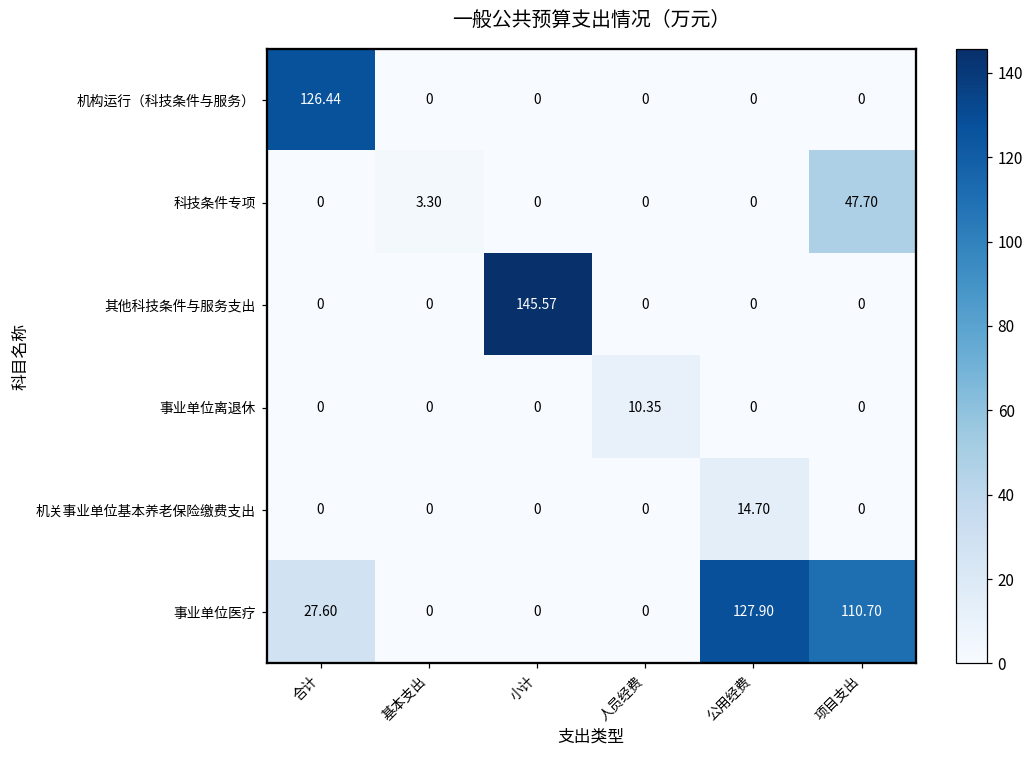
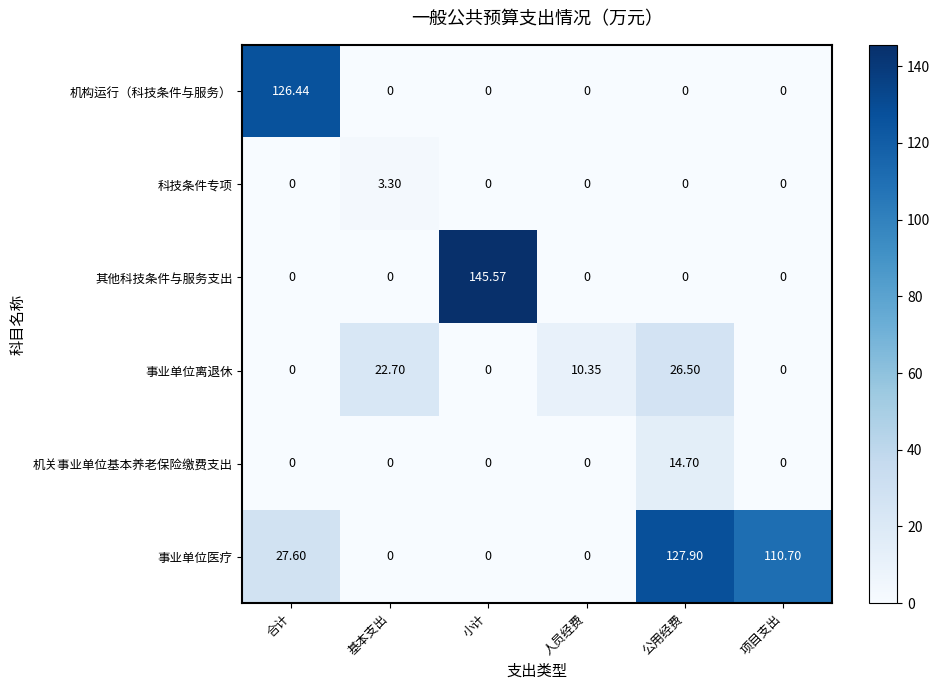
科技条件专项, 项目支出: 47.70 -> 0
事业单位离退休, 基本支出: 0 -> 22.70
事业单位离退休, 公用经费: 0 -> 26.50
